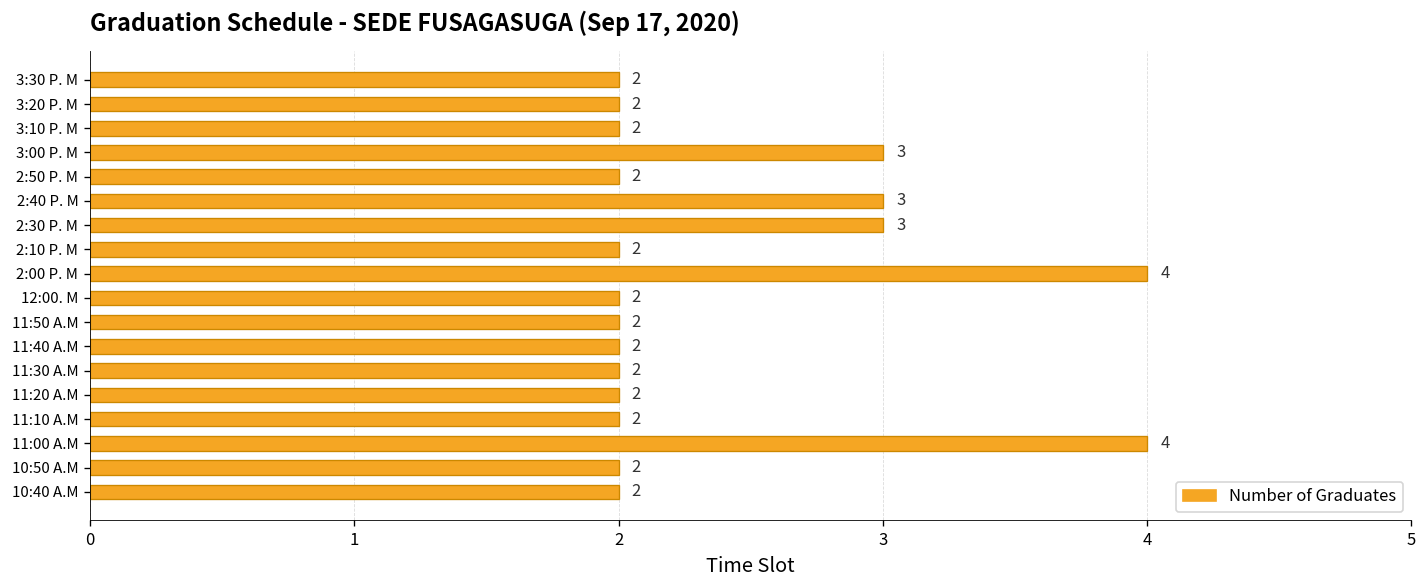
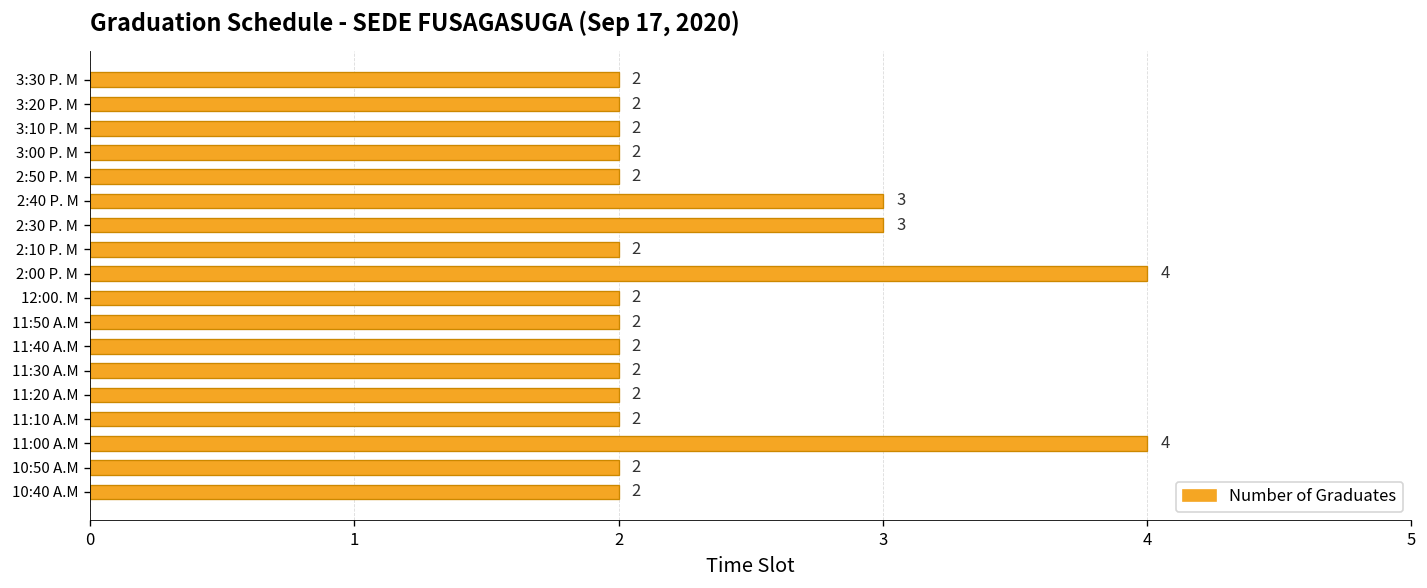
3:00 P. M: 3 -> 2
